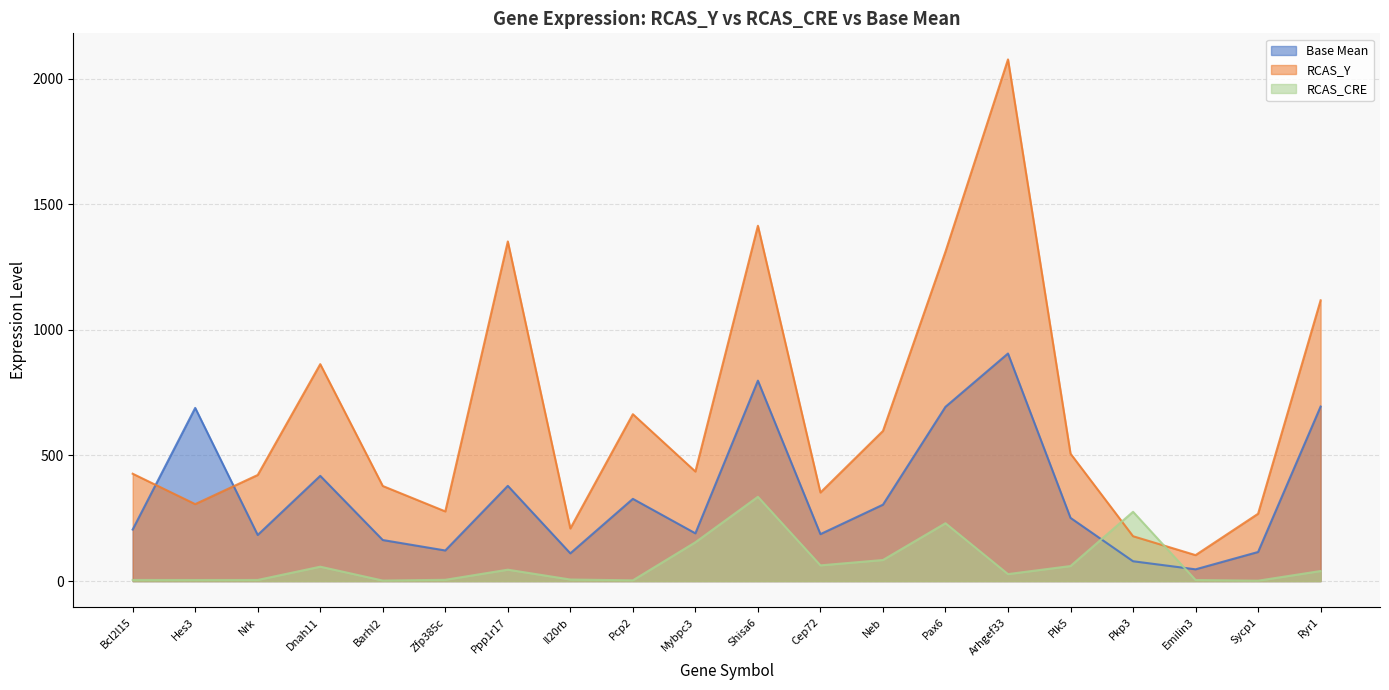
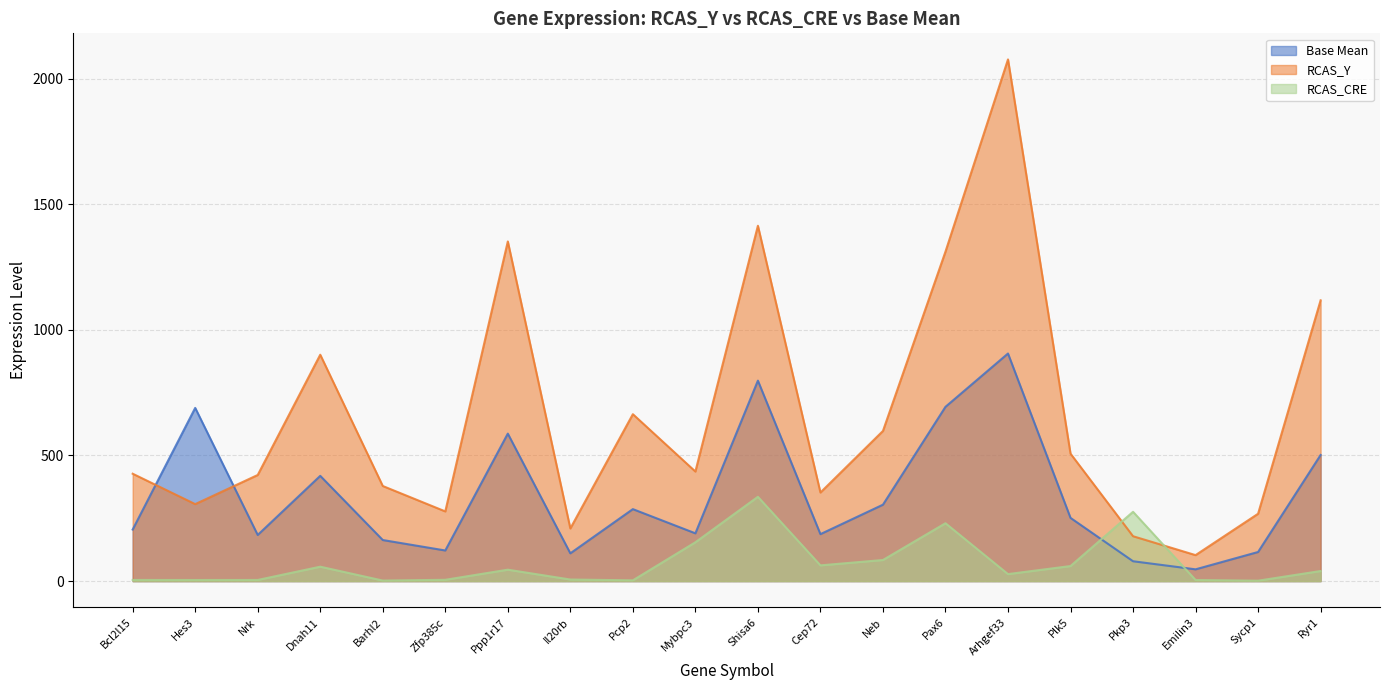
RCAS_Y, Dnah11: 860 -> 900
Base Mean, Ppp1r17: 380 -> 590
Base Mean, Pcp2: 330 -> 290
Base Mean, Ryr1: 690 -> 500
